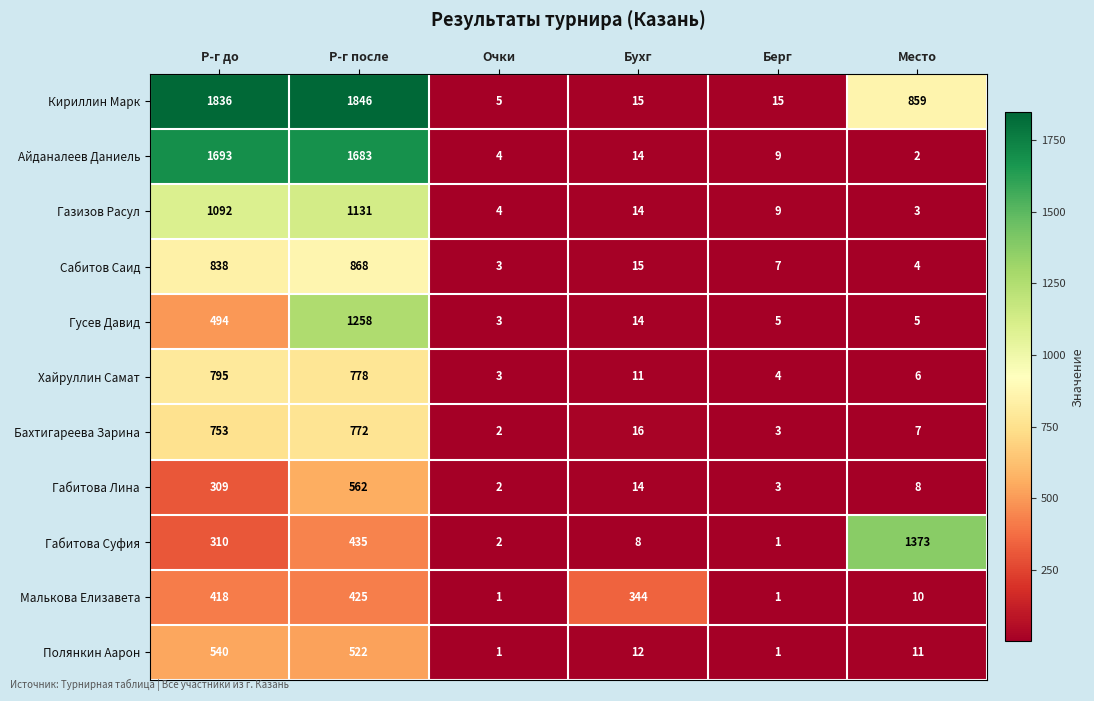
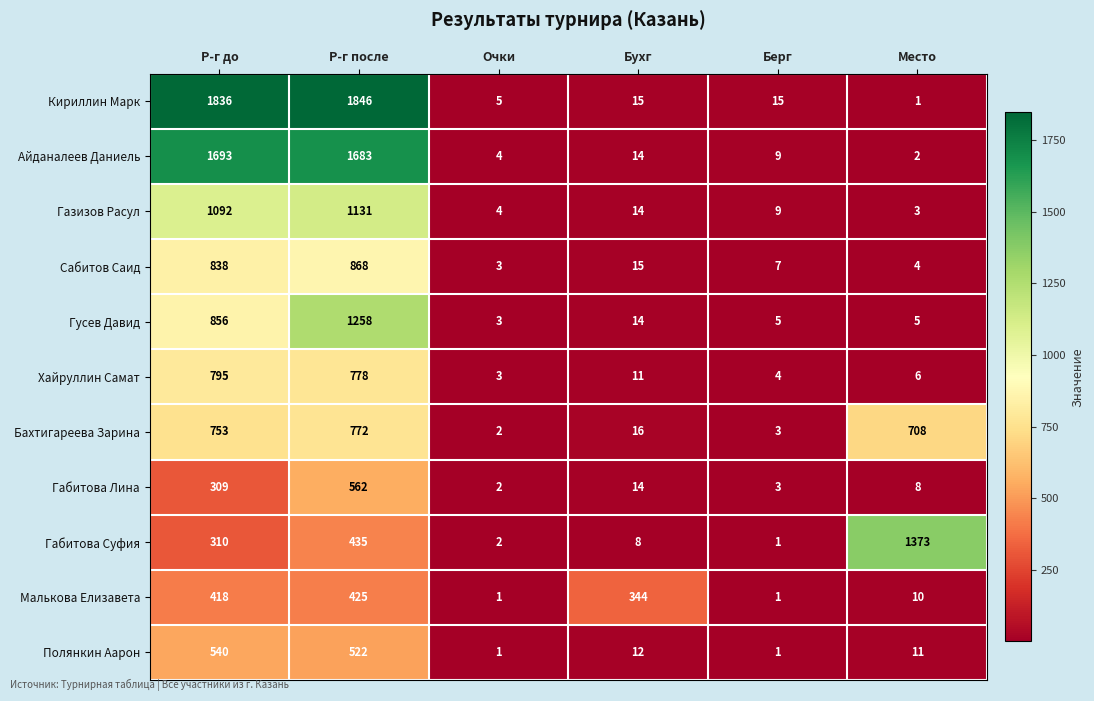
Кириллин Марк, Место: 859 -> 1
Гусев Давид, Р-г до: 494 -> 856
Бахтигареева Зарина, Место: 7 -> 708
